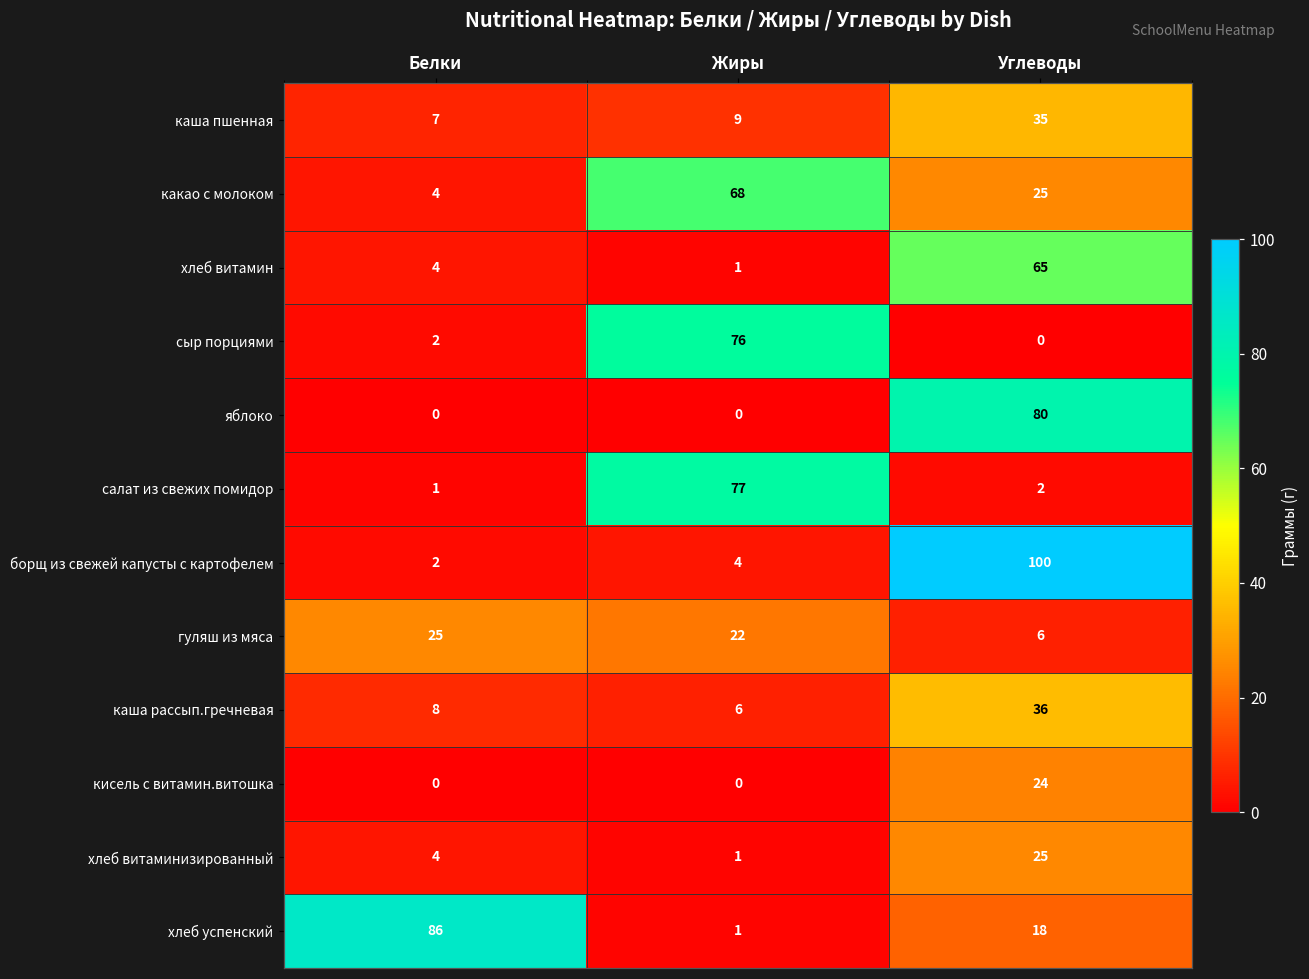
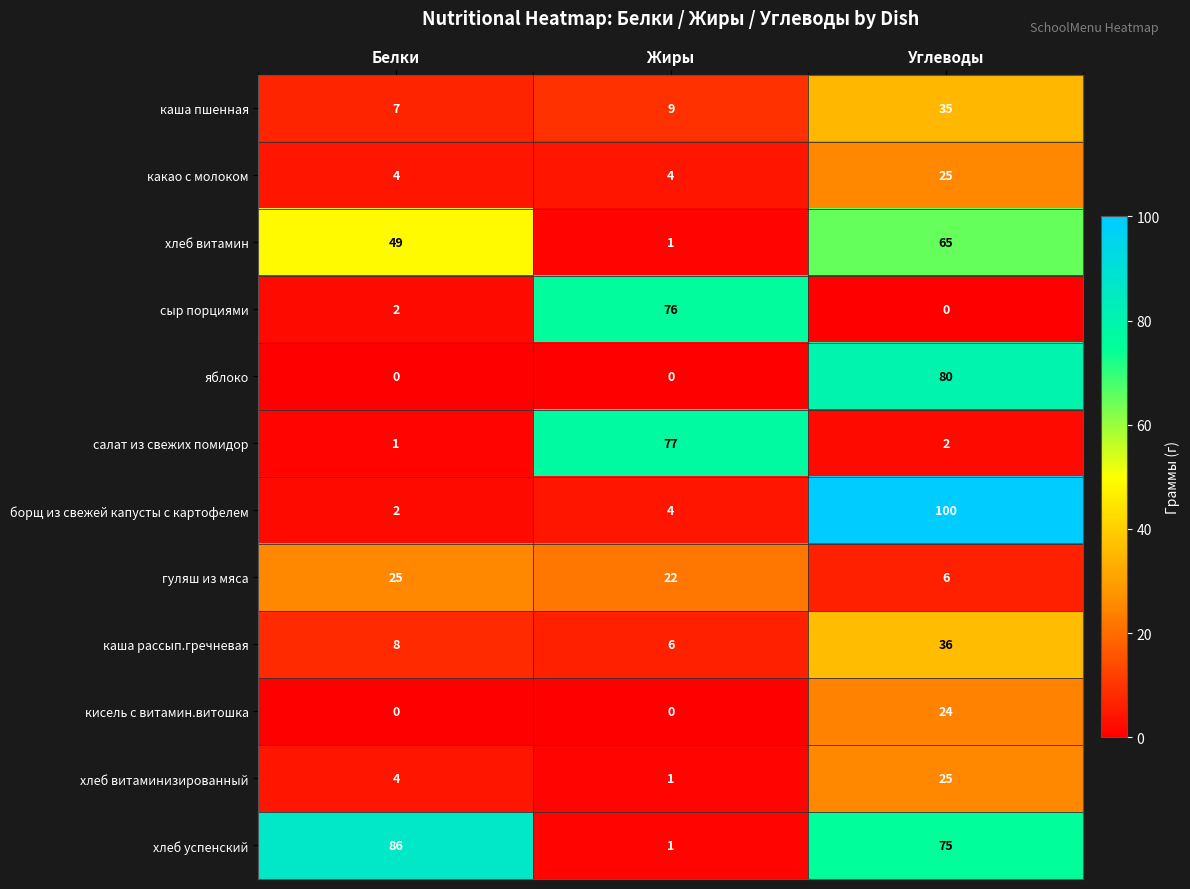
какао с молоком, Жиры: 68 -> 4
хлеб витамин, Белки: 4 -> 49
хлеб успенский, Углеводы: 18 -> 75
